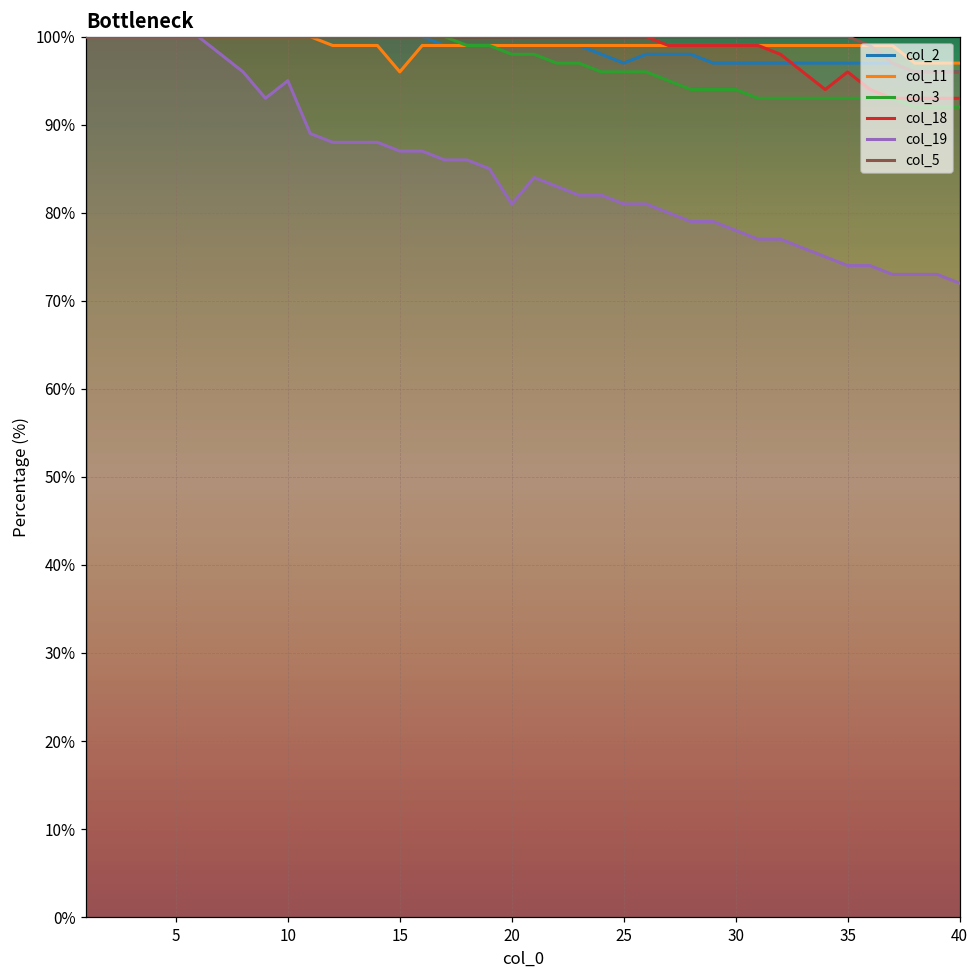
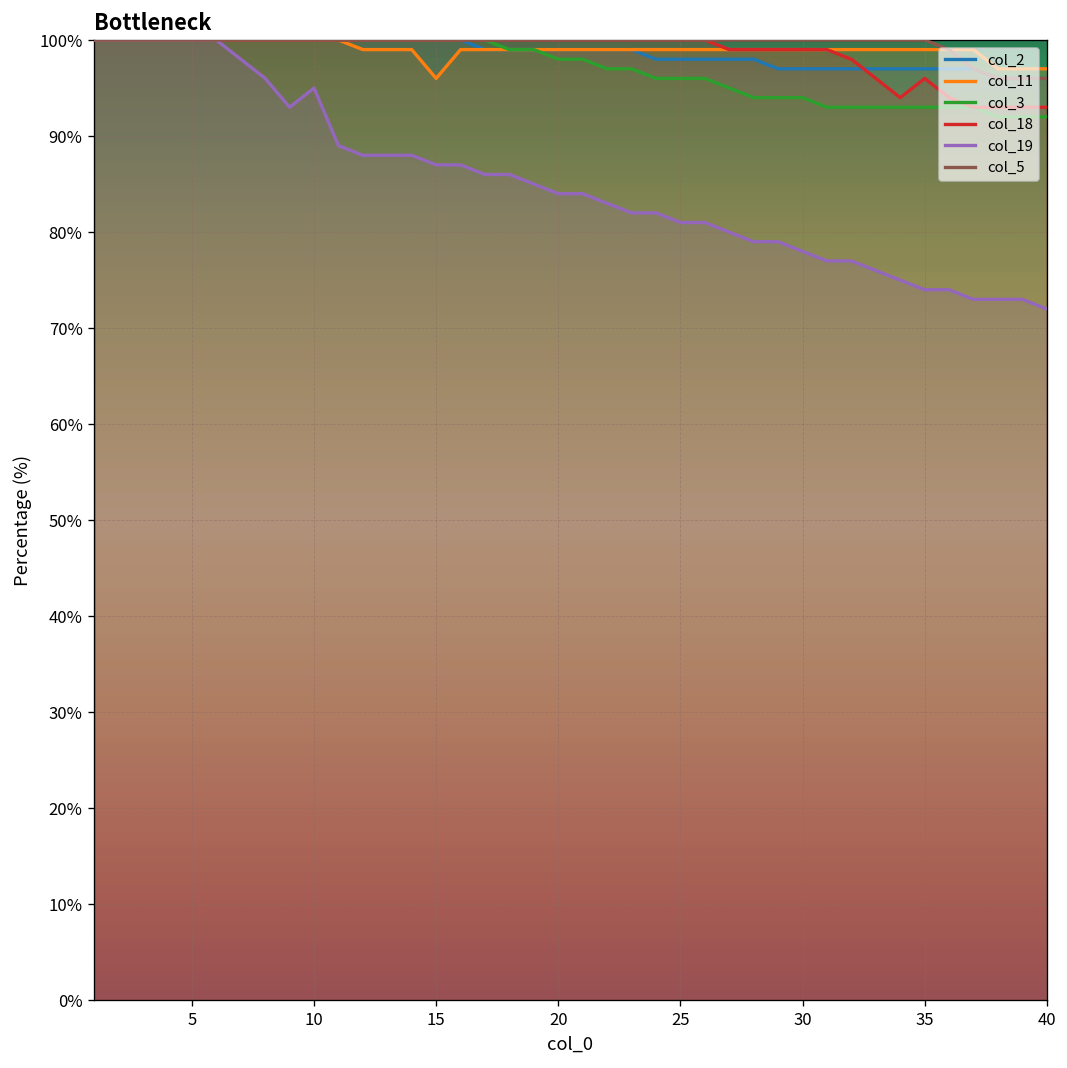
col_19, 20: 81% -> 84%
col_2, 25: 97% -> 98%
